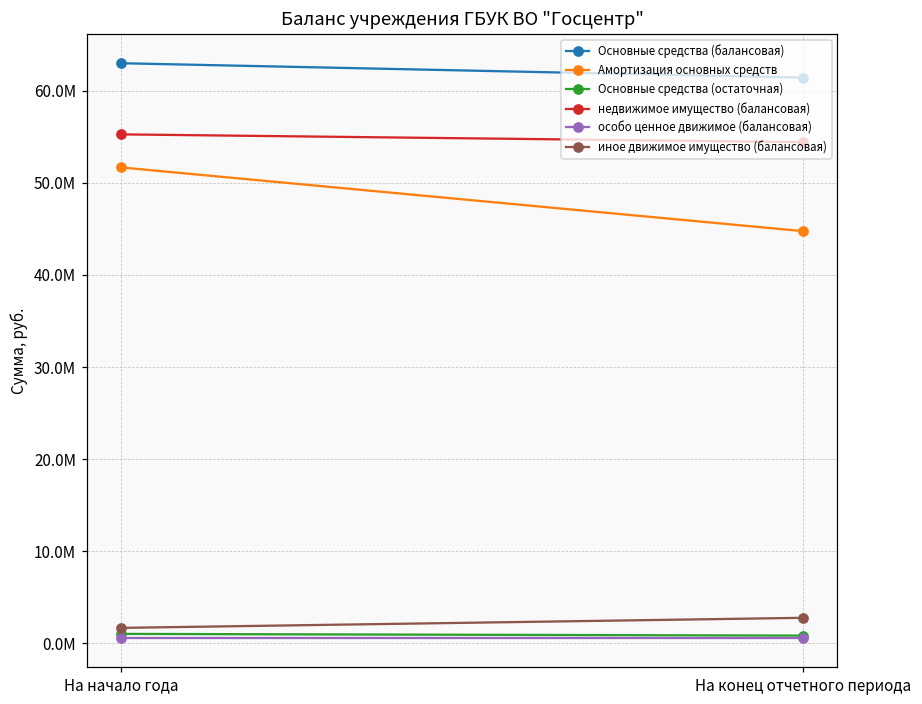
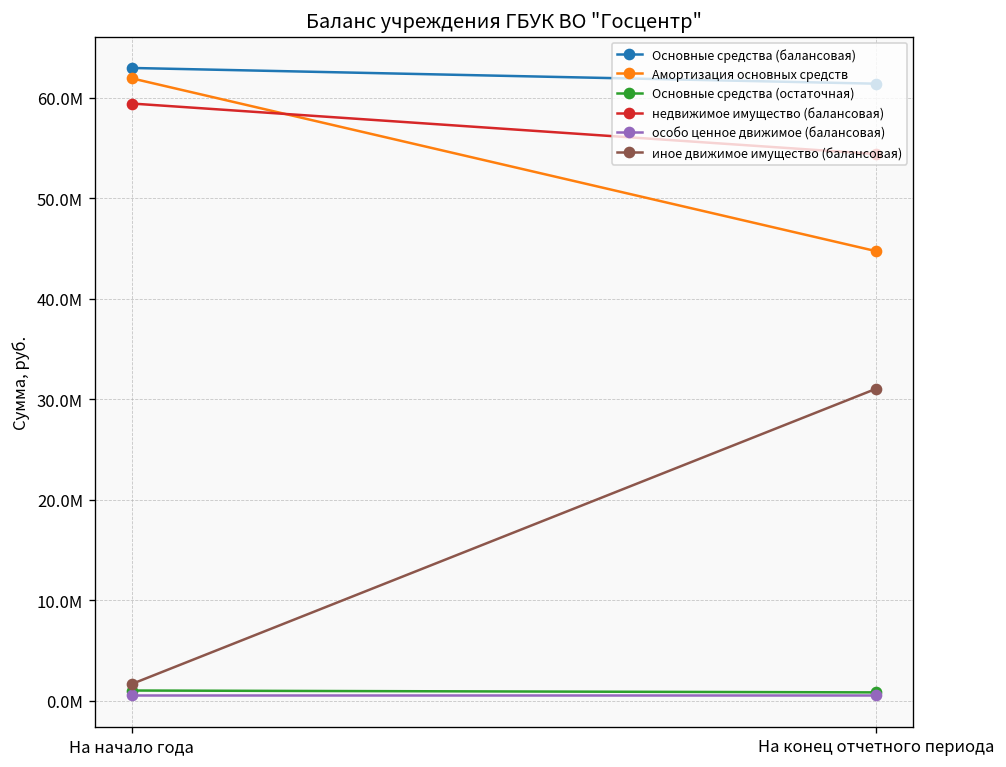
Амортизация основных средств, На начало года: 52000000 -> 62000000
недвижимое имущество (балансовая), На начало года: 55000000 -> 59000000
иное движимое имущество (балансовая), На конец отчетного периода: 3000000 -> 31000000
